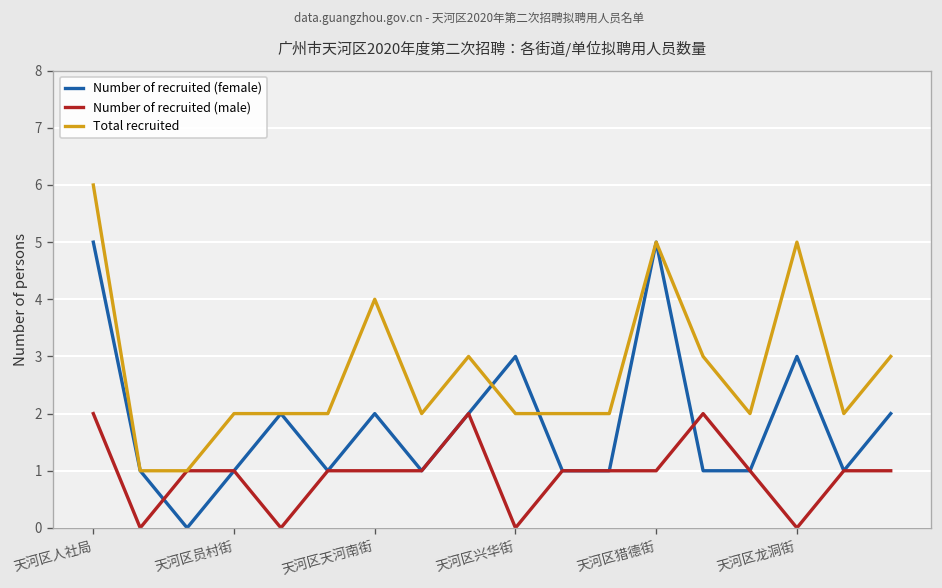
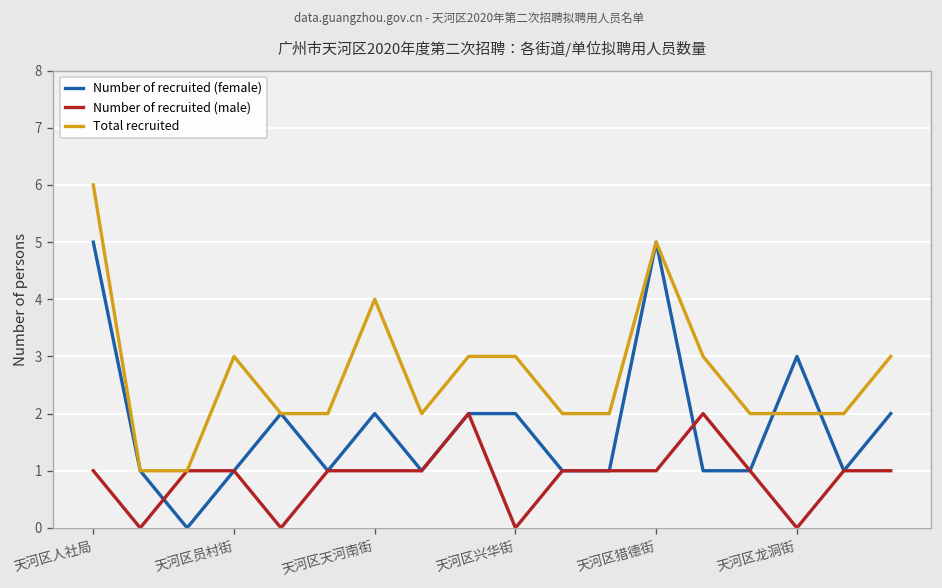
Number of recruited (male), 天河区人社局: 2 -> 1
Total recruited, 天河区员村街: 2 -> 3
Number of recruited (female), 天河区兴华街: 3 -> 2
Total recruited, 天河区兴华街: 2 -> 3
Total recruited, 天河区龙洞街: 5 -> 2
